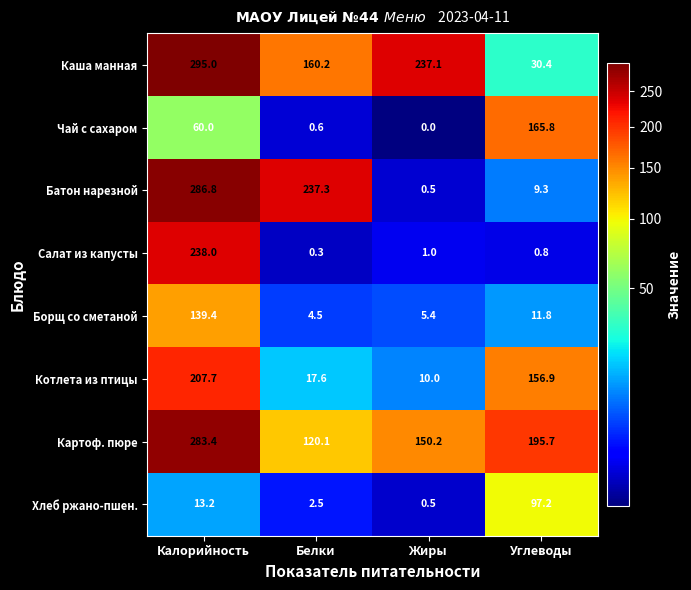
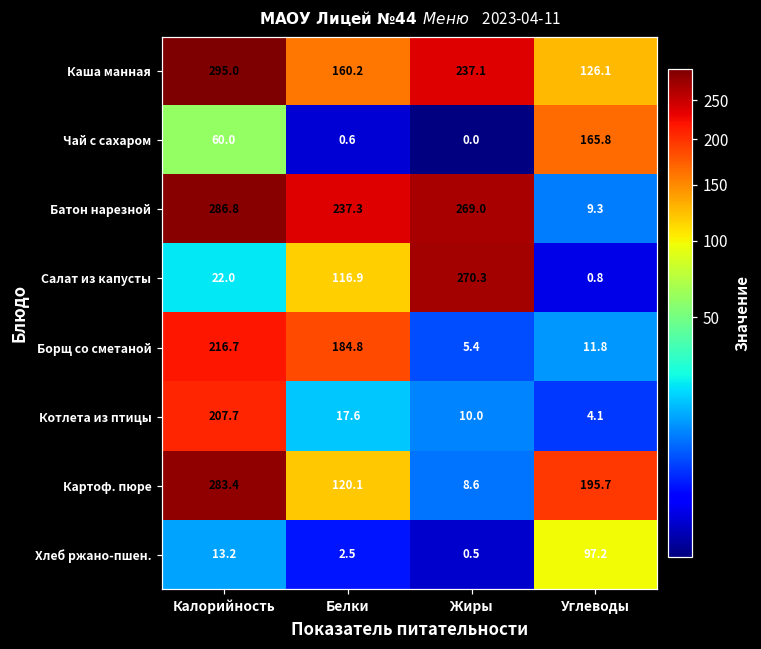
Каша манная, Углеводы: 30.4 -> 126.1
Батон нарезной, Жиры: 0.5 -> 269.0
Салат из капусты, Калорийность: 238.0 -> 22.0
Салат из капусты, Белки: 0.3 -> 116.9
Салат из капусты, Жиры: 1.0 -> 270.3
Борщ со сметаной, Калорийность: 139.4 -> 216.7
Борщ со сметаной, Белки: 4.5 -> 184.8
Котлета из птицы, Углеводы: 156.9 -> 4.1
Картоф. пюре, Жиры: 150.2 -> 8.6
